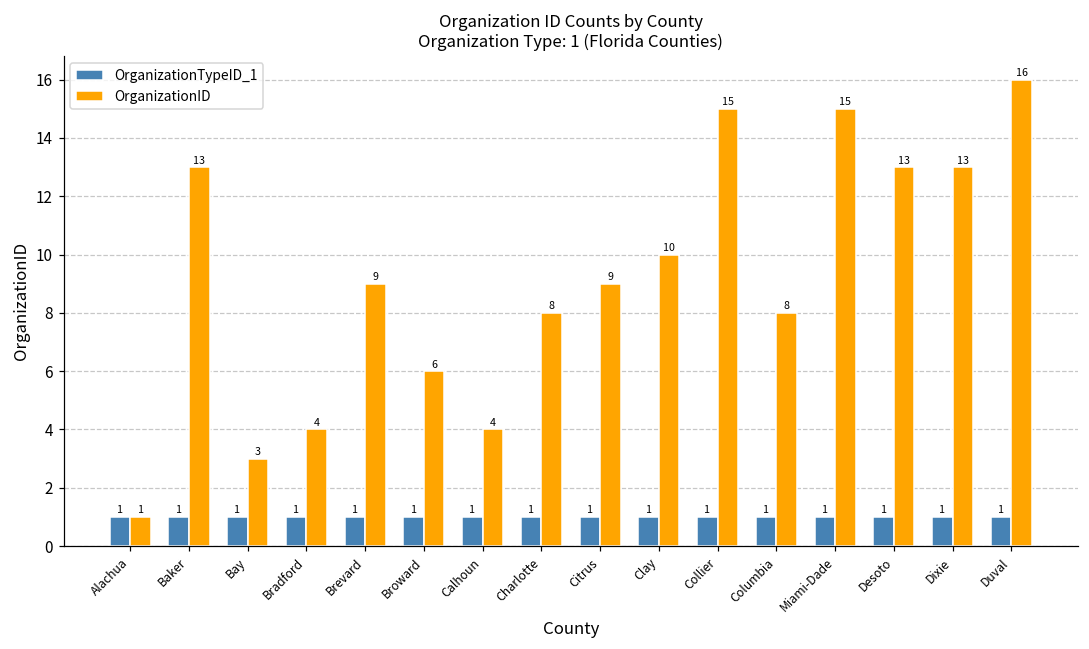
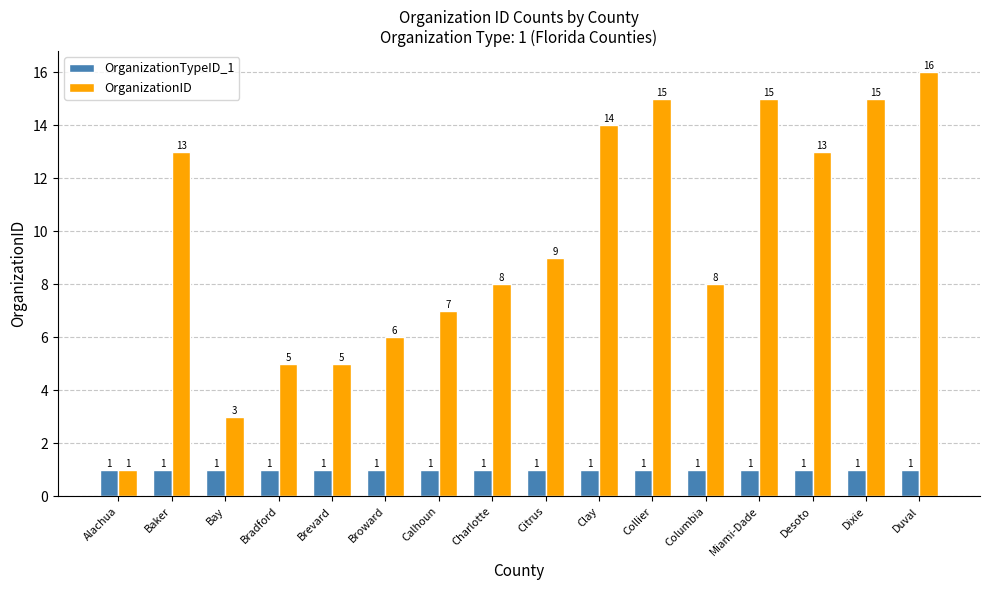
OrganizationID, Bradford: 4 -> 5
OrganizationID, Brevard: 9 -> 5
OrganizationID, Calhoun: 4 -> 7
OrganizationID, Clay: 10 -> 14
OrganizationID, Dixie: 13 -> 15
